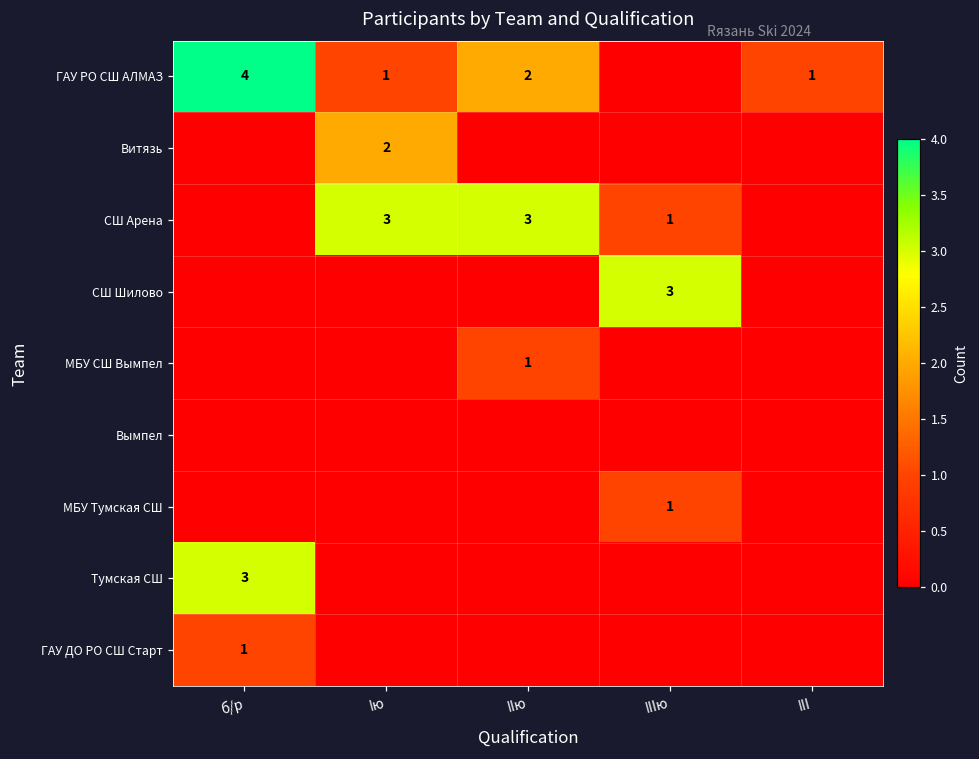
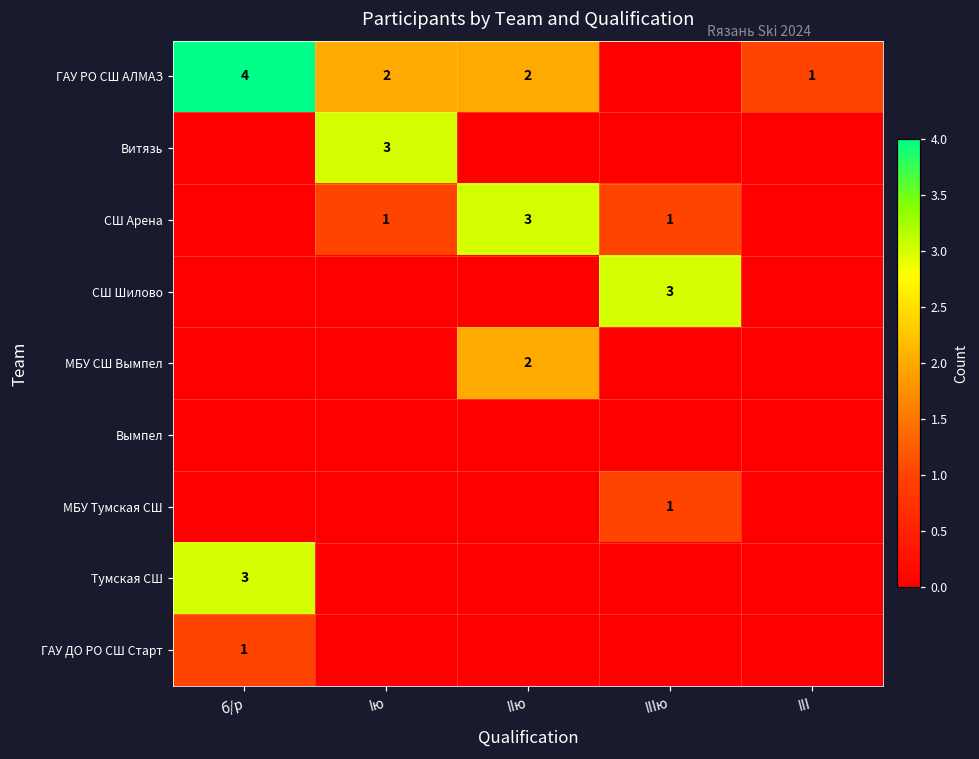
ГАУ РО СШ АЛМАЗ, Iю: 1 -> 2
Витязь, Iю: 2 -> 3
СШ Арена, Iю: 3 -> 1
МБУ СШ Вымпел, IIю: 1 -> 2
